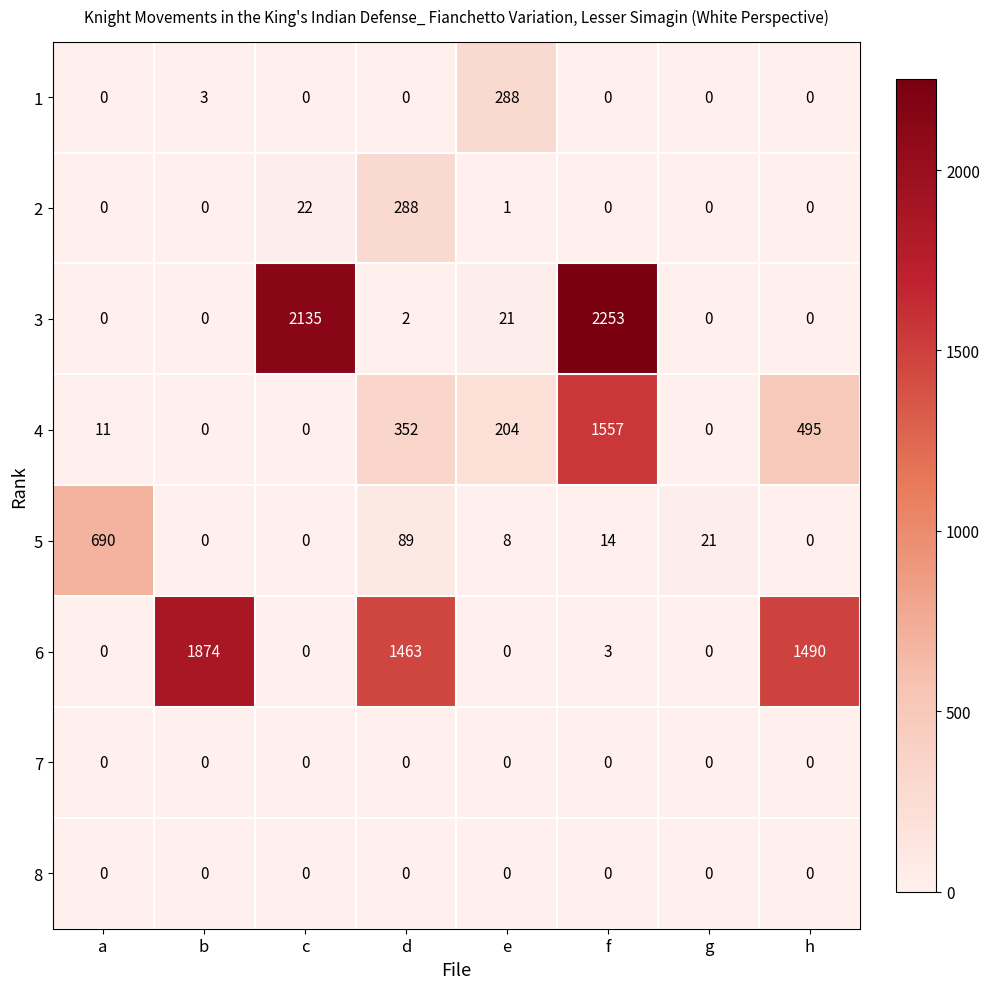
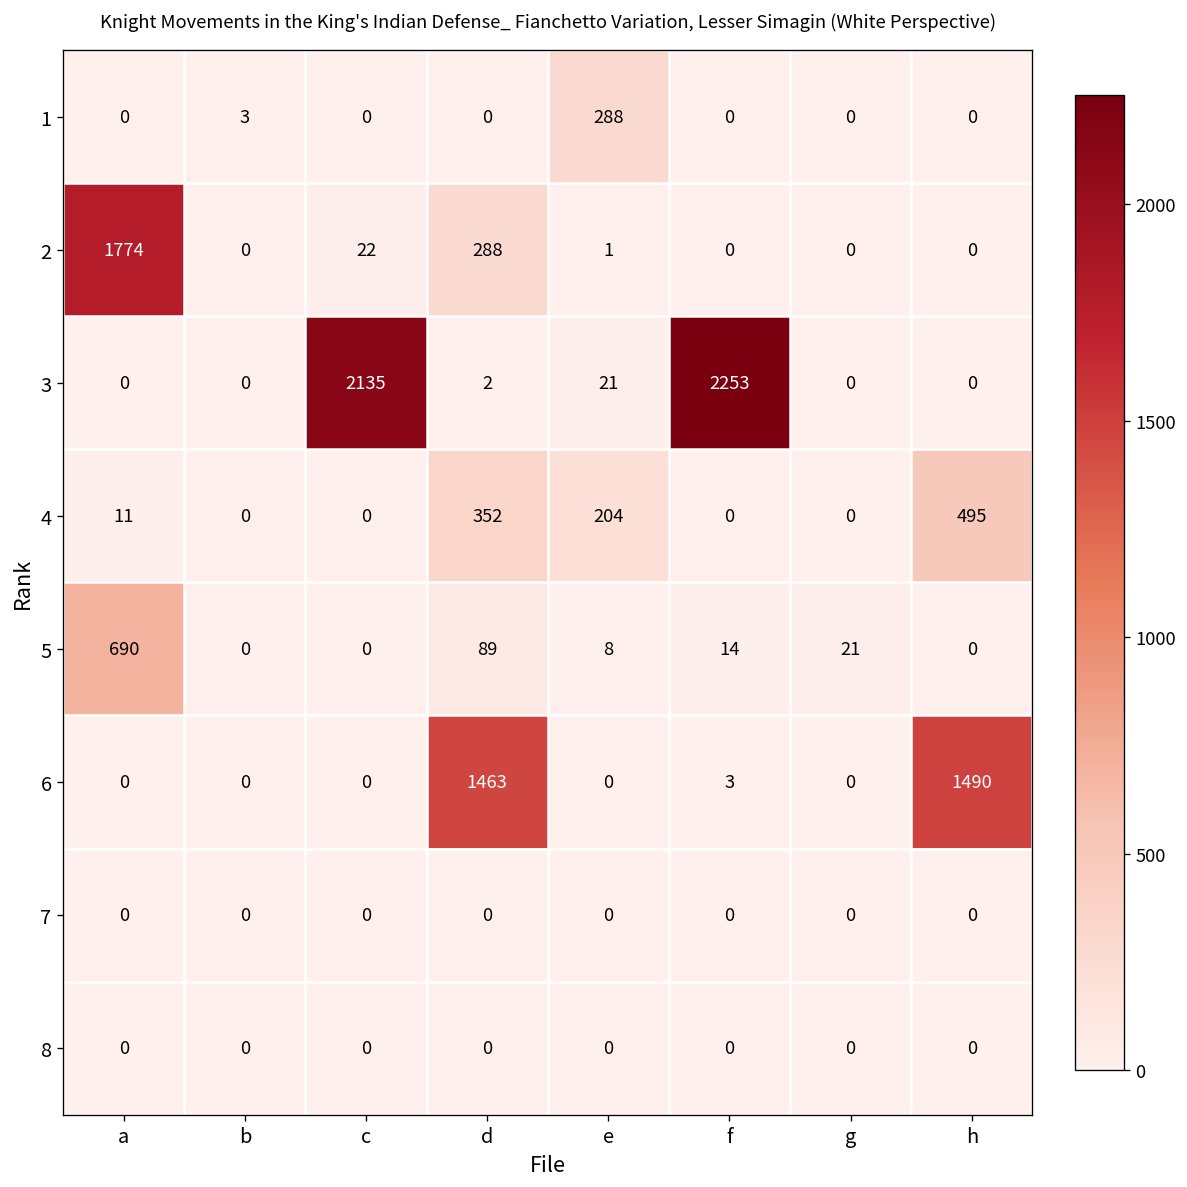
2, a: 0 -> 1774
4, f: 1557 -> 0
6, b: 1874 -> 0
